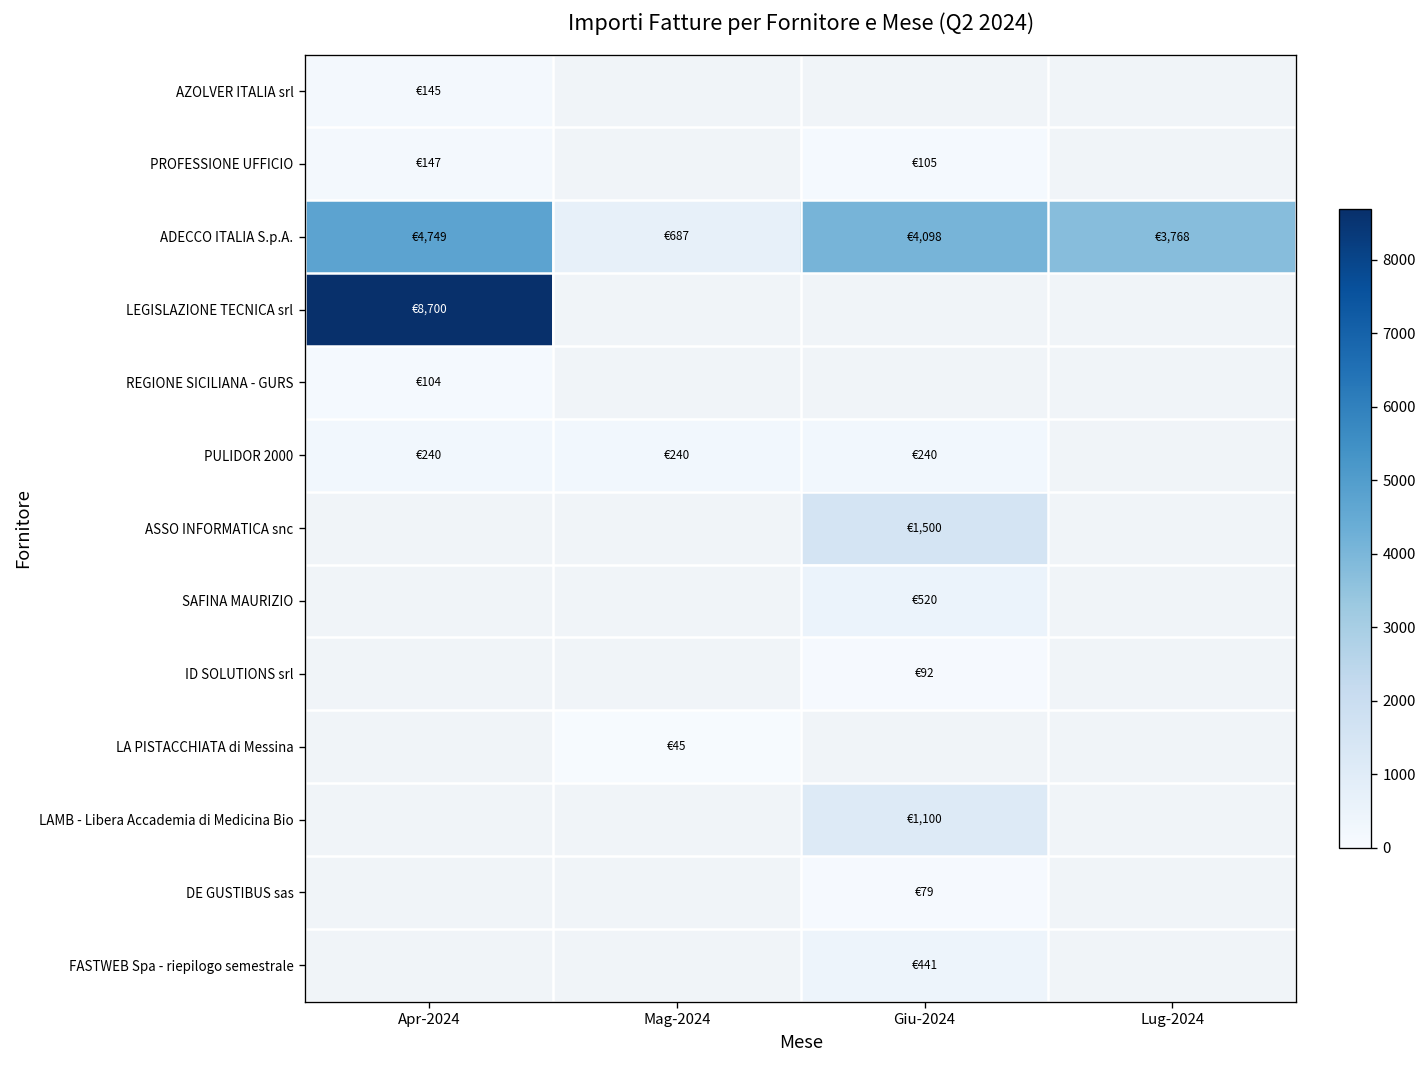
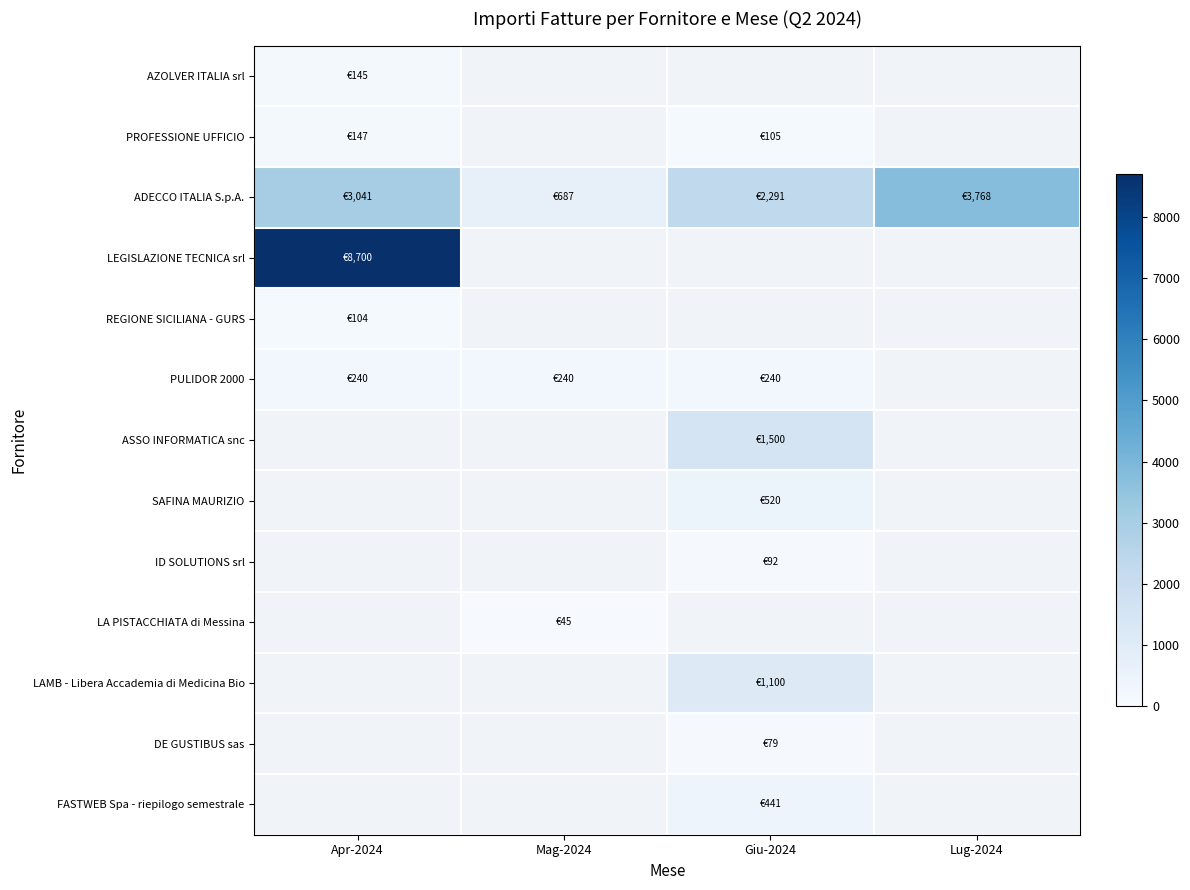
ADECCO ITALIA S.p.A., Apr-2024: €4,749 -> €3,041
ADECCO ITALIA S.p.A., Giu-2024: €4,098 -> €2,291
